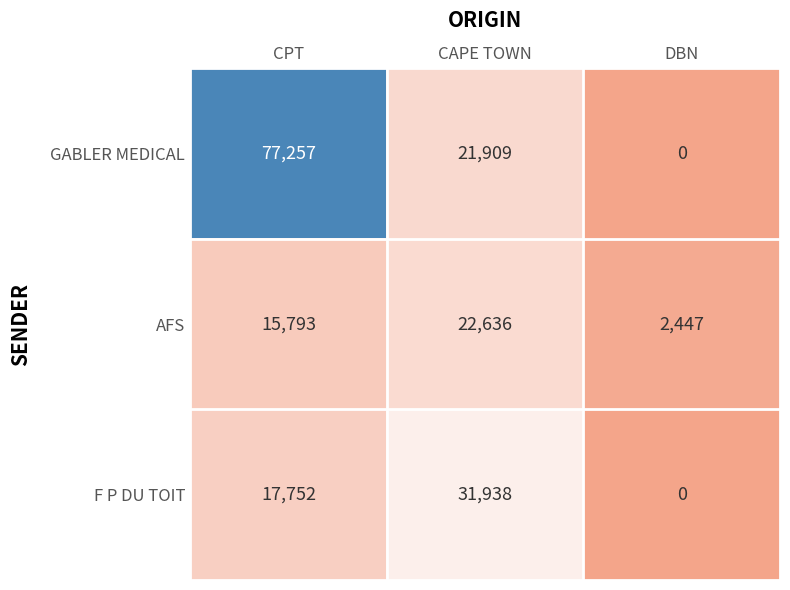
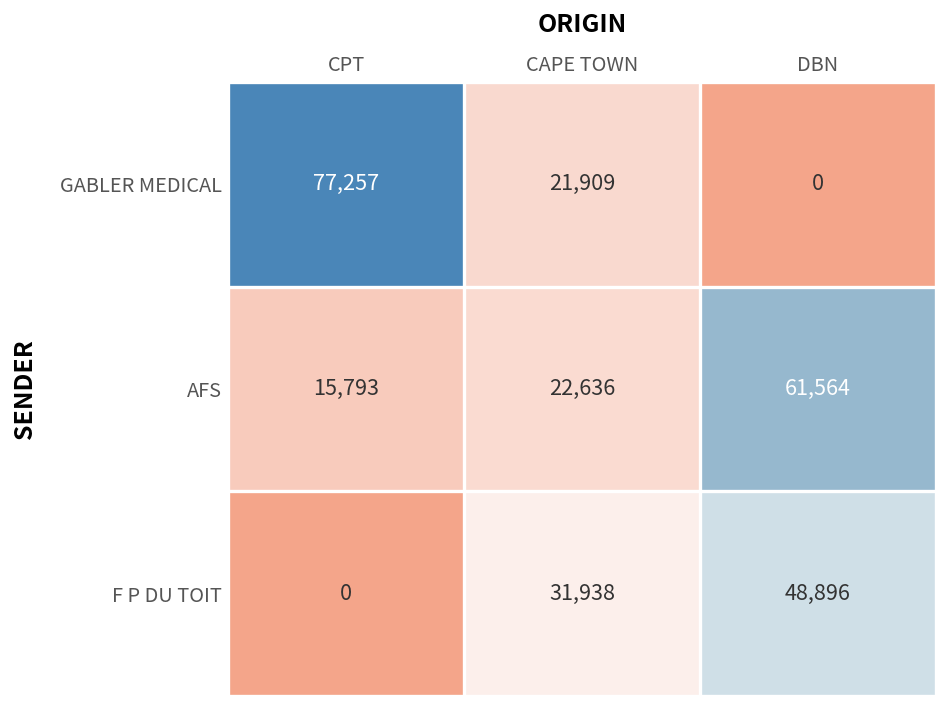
AFS, DBN: 2,447 -> 61,564
F P DU TOIT, CPT: 17,752 -> 0
F P DU TOIT, DBN: 0 -> 48,896
